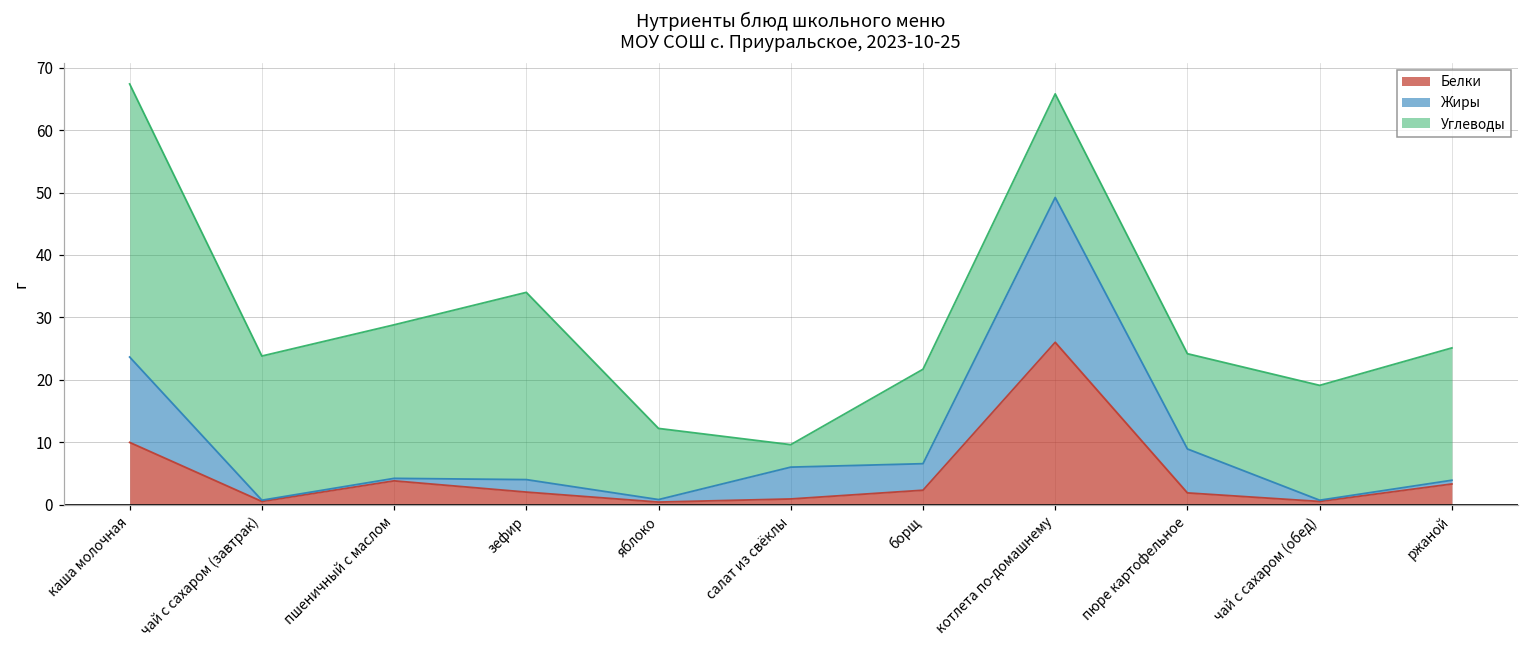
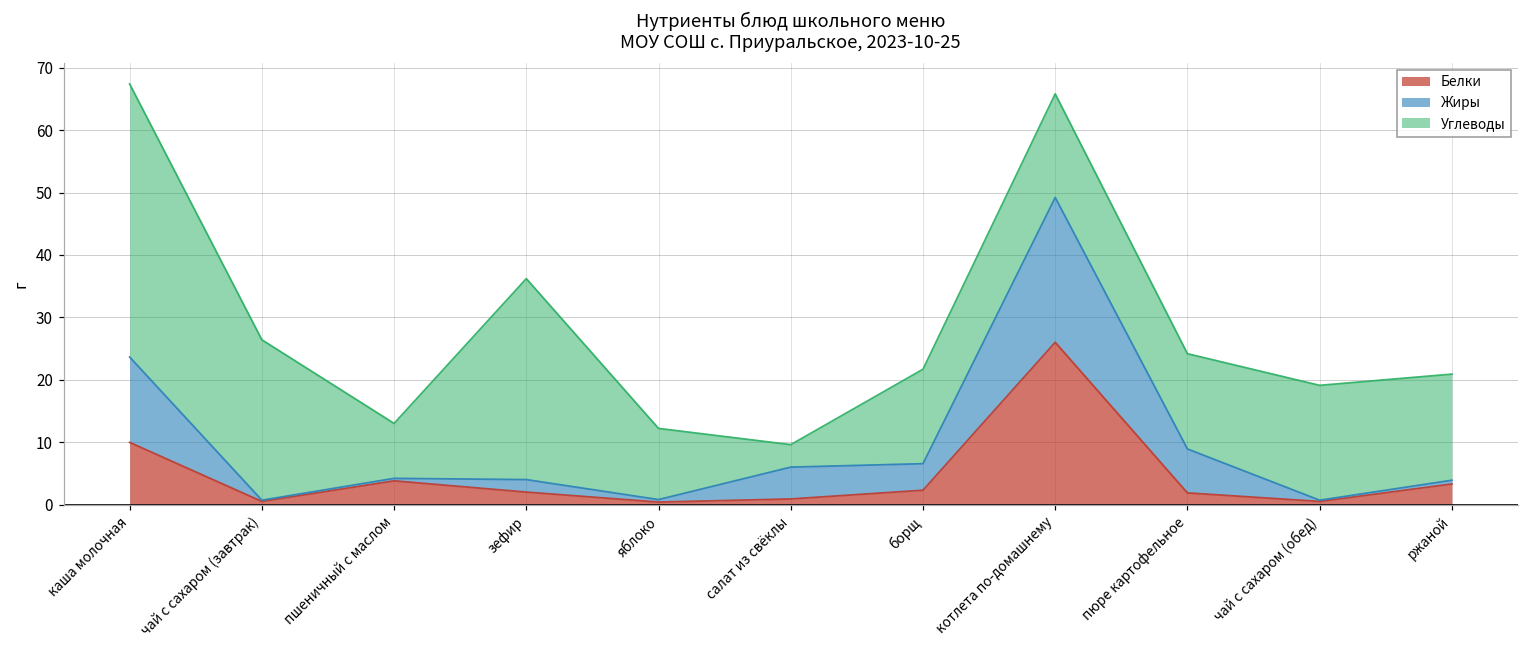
Углеводы, чай с сахаром (завтрак): 23 -> 26
Углеводы, пшеничный с маслом: 25 -> 9
Углеводы, зефир: 30 -> 32
Углеводы, ржаной: 21 -> 17
